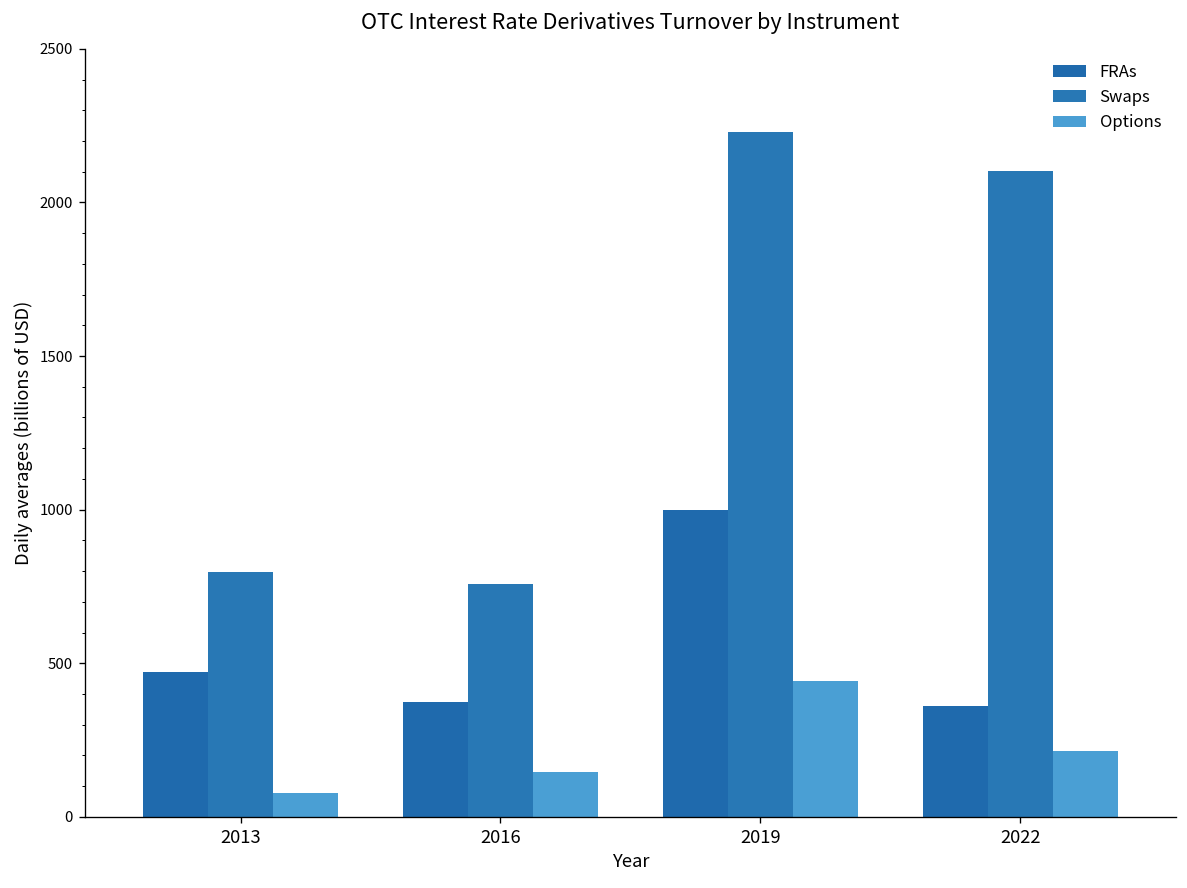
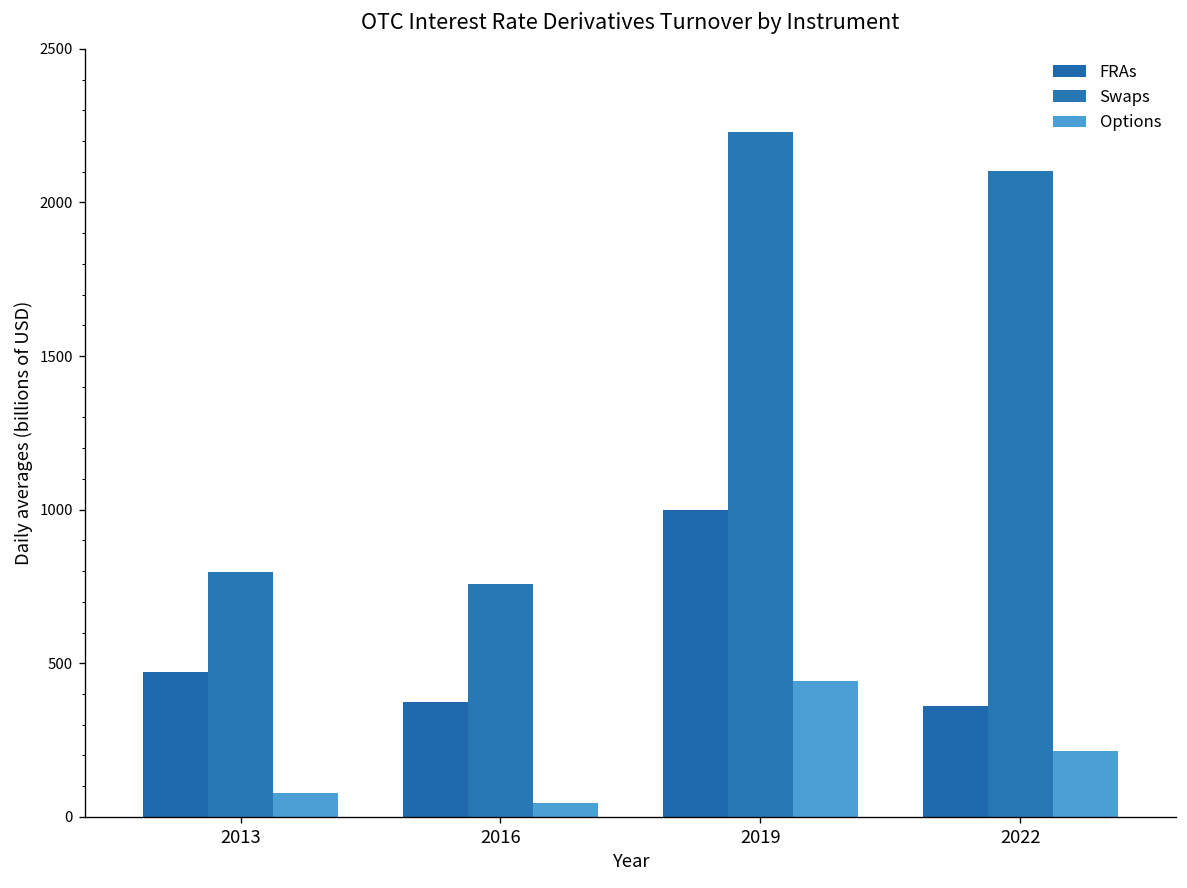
Options, 2016: 150 -> 50
